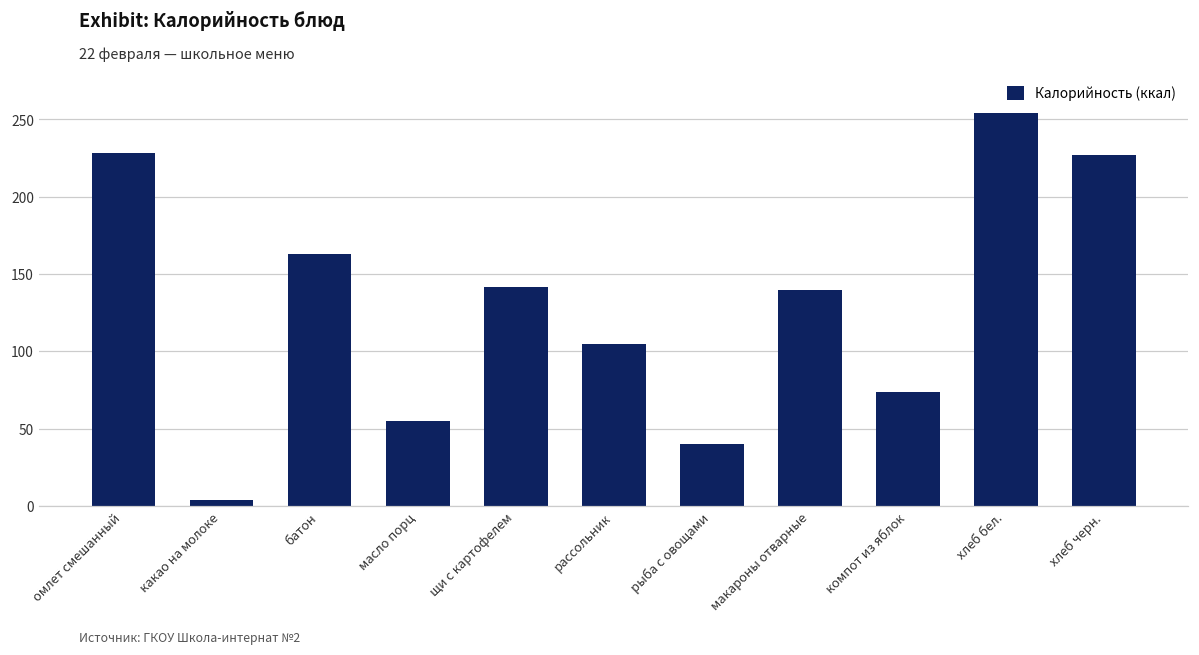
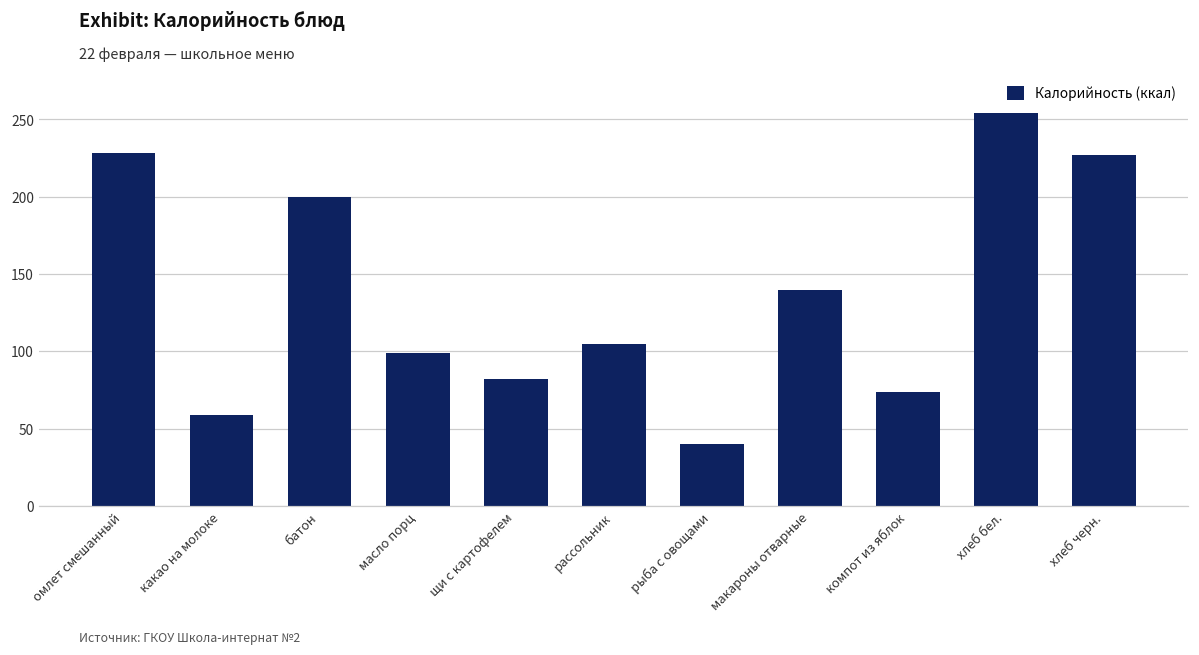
какао на молоке: 4 -> 59
батон: 163 -> 200
масло порц: 55 -> 99
щи с картофелем: 141 -> 82
